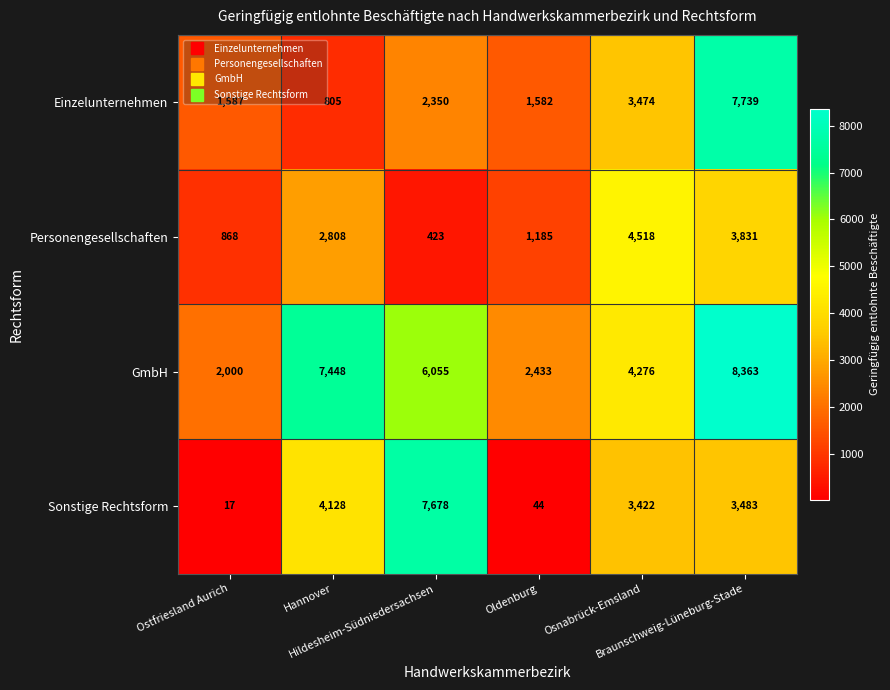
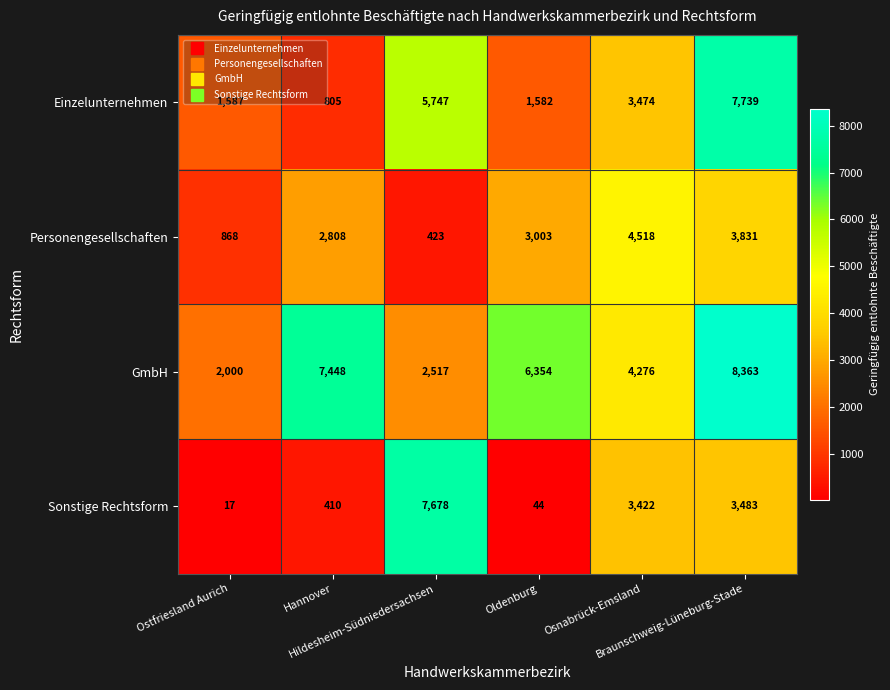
Einzelunternehmen, Hildesheim-Südniedersachsen: 2,350 -> 5,747
Personengesellschaften, Oldenburg: 1,185 -> 3,003
GmbH, Hildesheim-Südniedersachsen: 6,055 -> 2,517
GmbH, Oldenburg: 2,433 -> 6,354
Sonstige Rechtsform, Hannover: 4,128 -> 410
